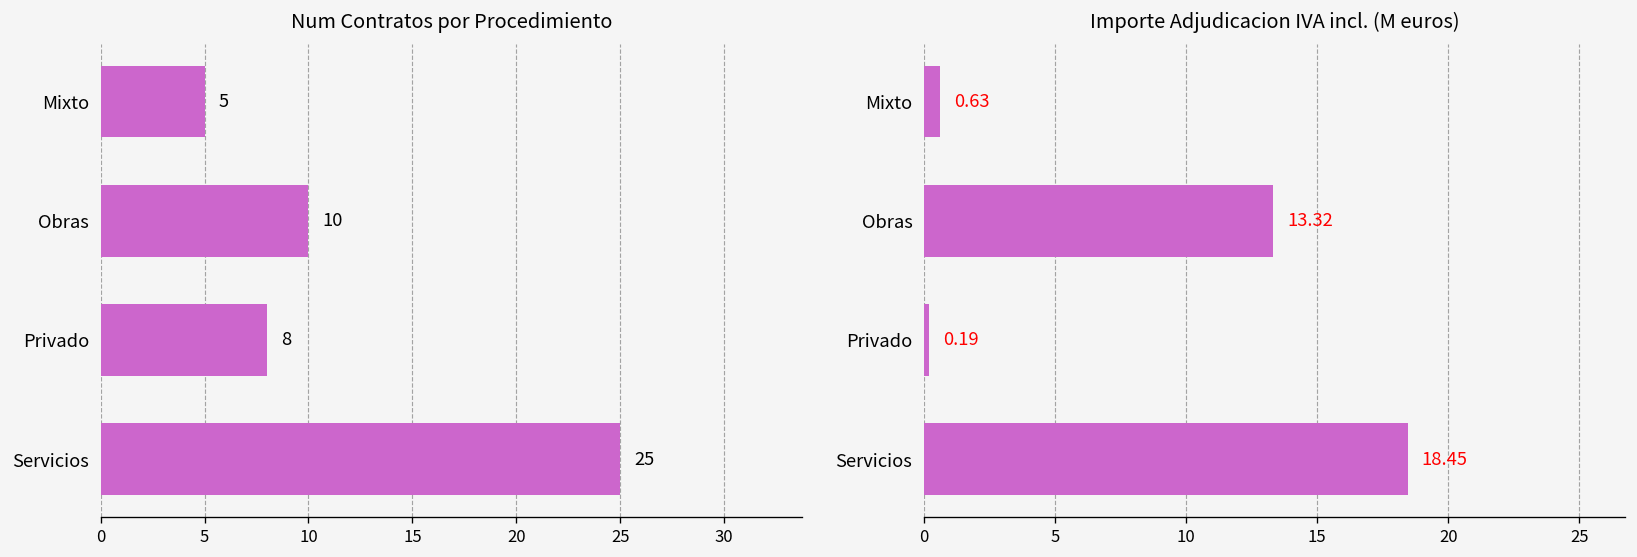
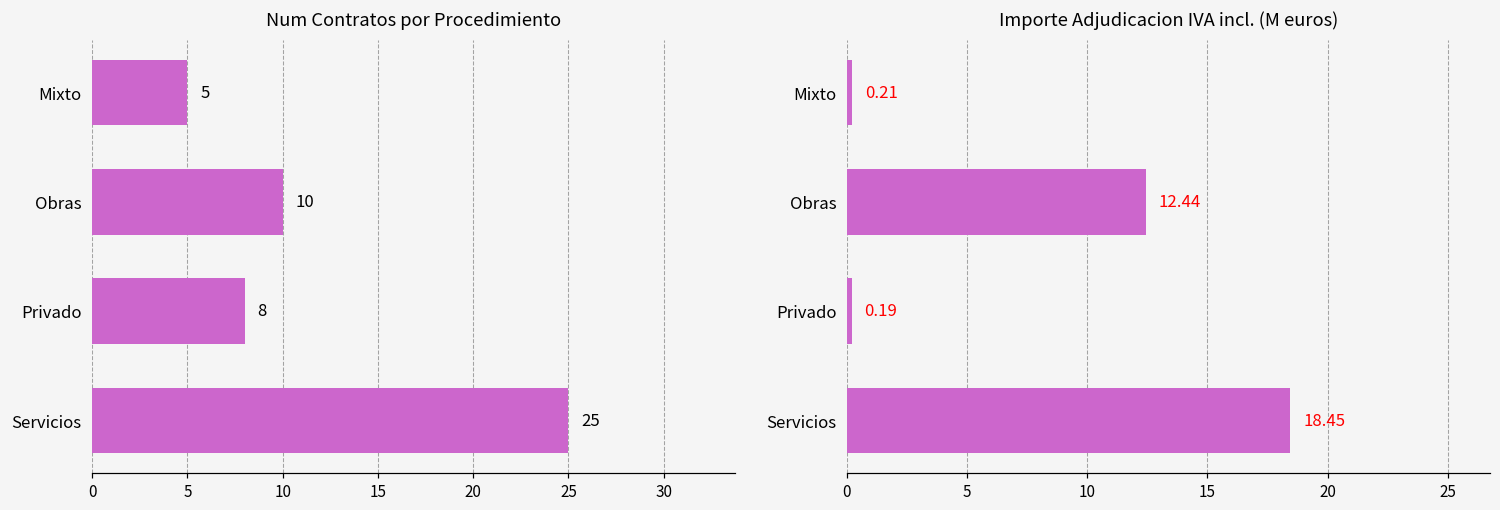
Importe Adjudicacion IVA incl. (M euros), Mixto: 0.63 -> 0.21
Importe Adjudicacion IVA incl. (M euros), Obras: 13.32 -> 12.44
